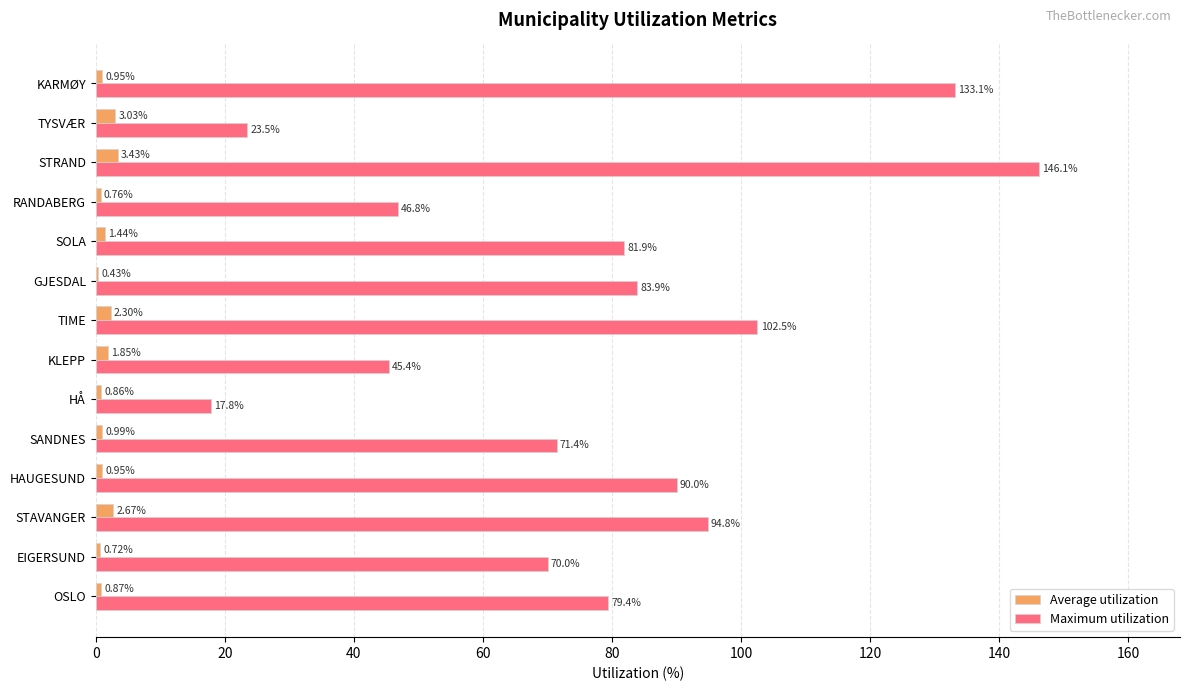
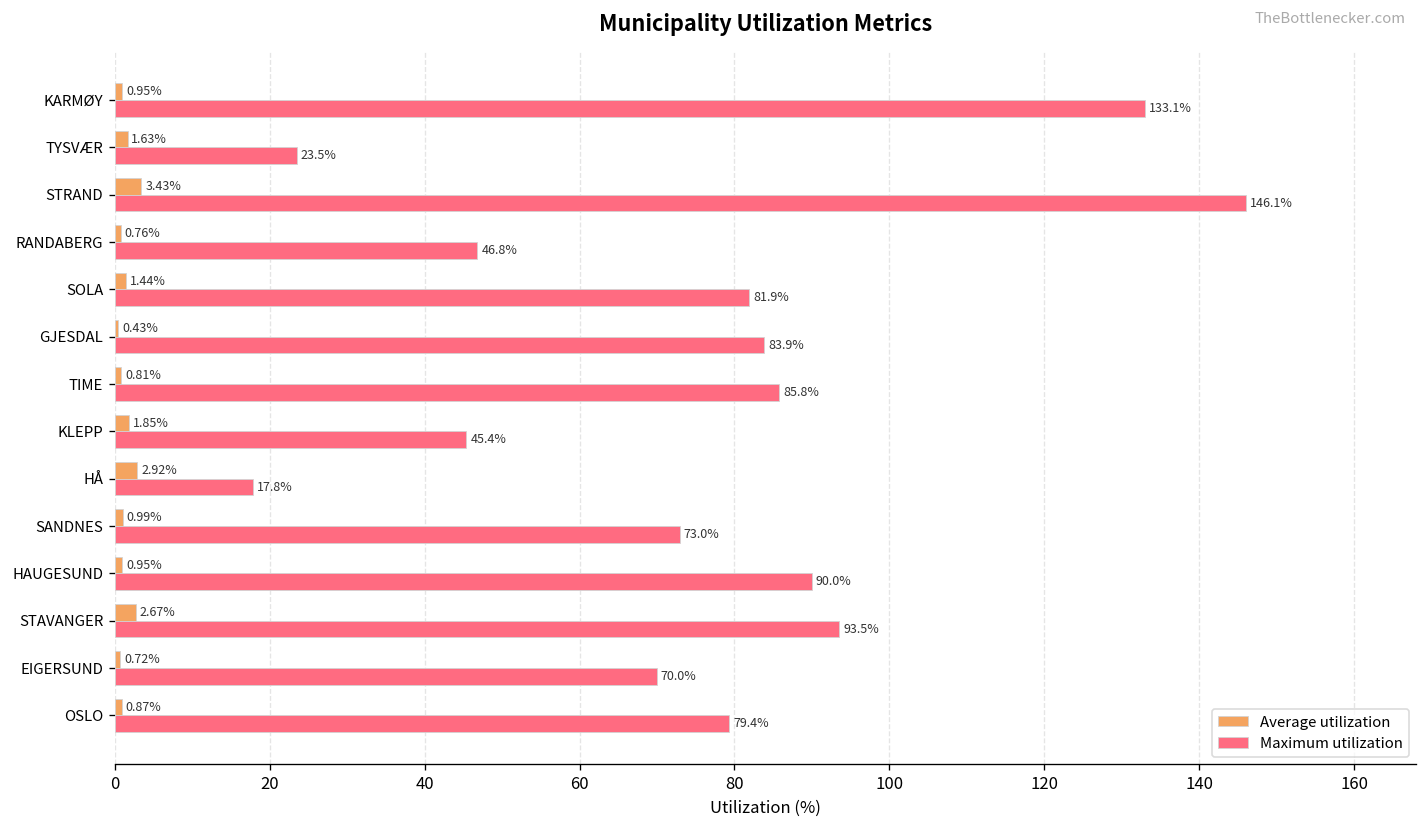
Average utilization, TYSVÆR: 3.03% -> 1.63%
Average utilization, TIME: 2.30% -> 0.81%
Maximum utilization, TIME: 102.5% -> 85.8%
Average utilization, HÅ: 0.86% -> 2.92%
Maximum utilization, SANDNES: 71.4% -> 73.0%
Maximum utilization, STAVANGER: 94.8% -> 93.5%
